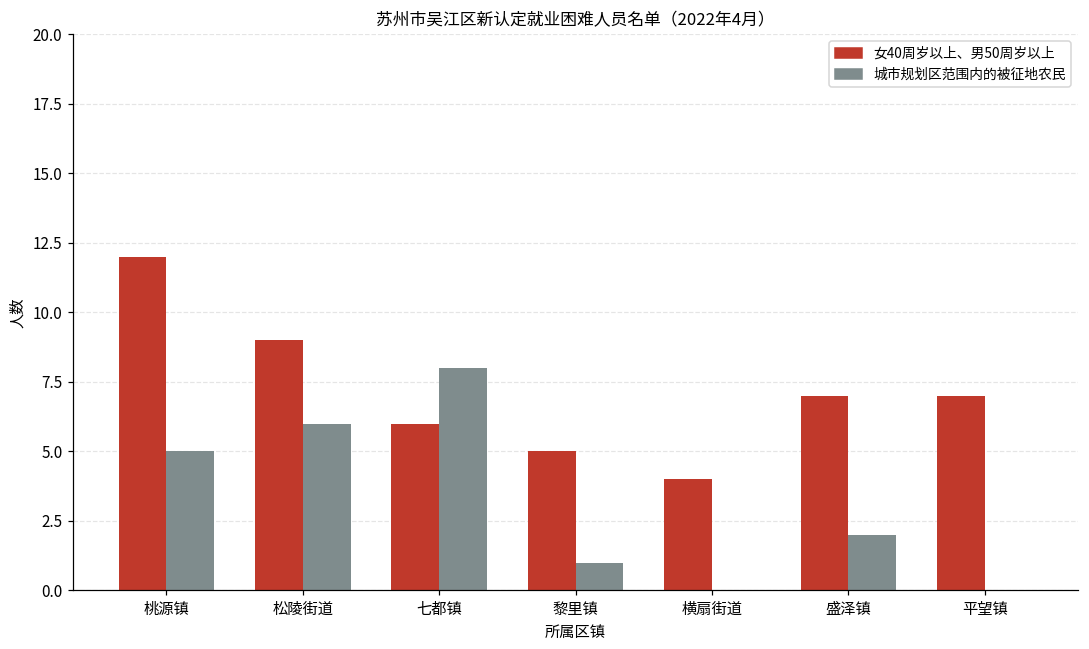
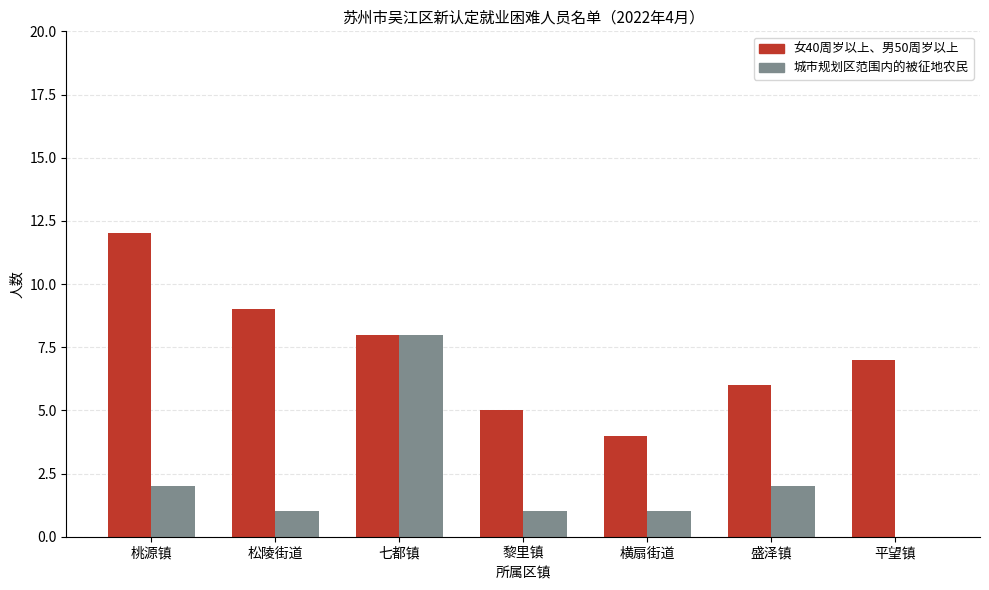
城市规划区范围内的被征地农民, 桃源镇: 5 -> 2
城市规划区范围内的被征地农民, 松陵街道: 6 -> 1
女40周岁以上、男50周岁以上, 七都镇: 6 -> 8
城市规划区范围内的被征地农民, 横扇街道: 0 -> 1
女40周岁以上、男50周岁以上, 盛泽镇: 7 -> 6
